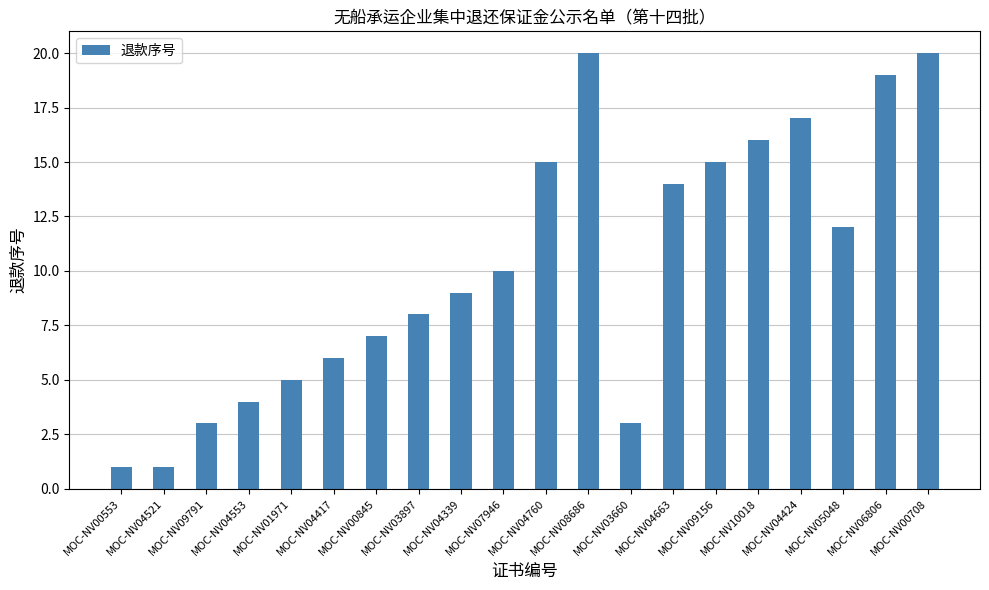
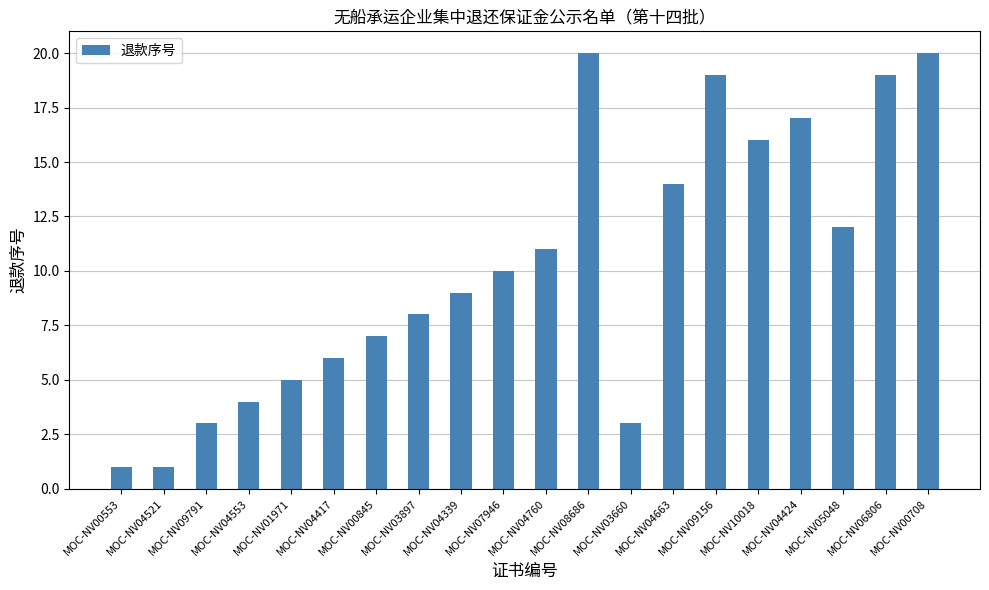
MOC-NV04760: 15 -> 11
MOC-NV09156: 15 -> 19
